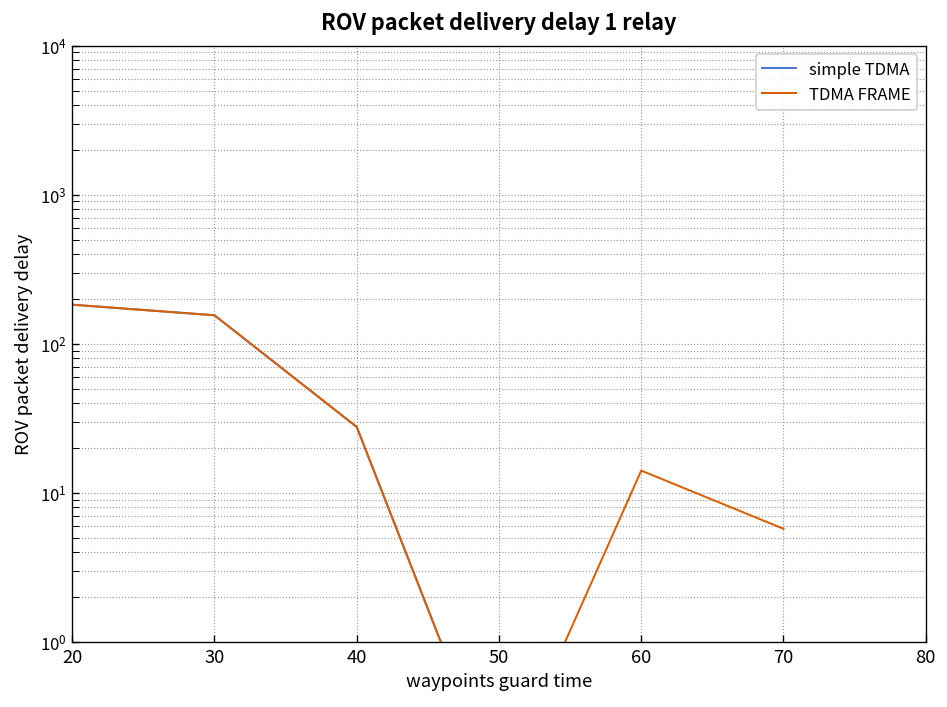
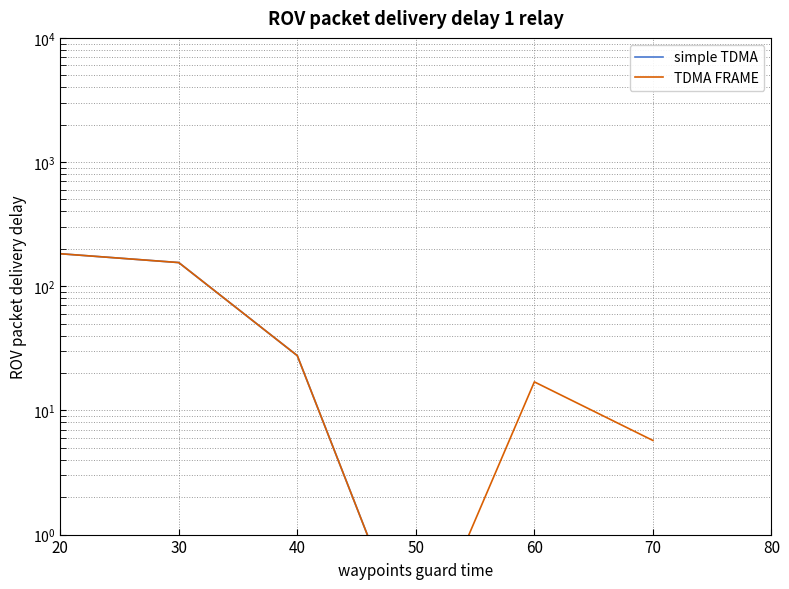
TDMA FRAME, 60: 14 -> 17
